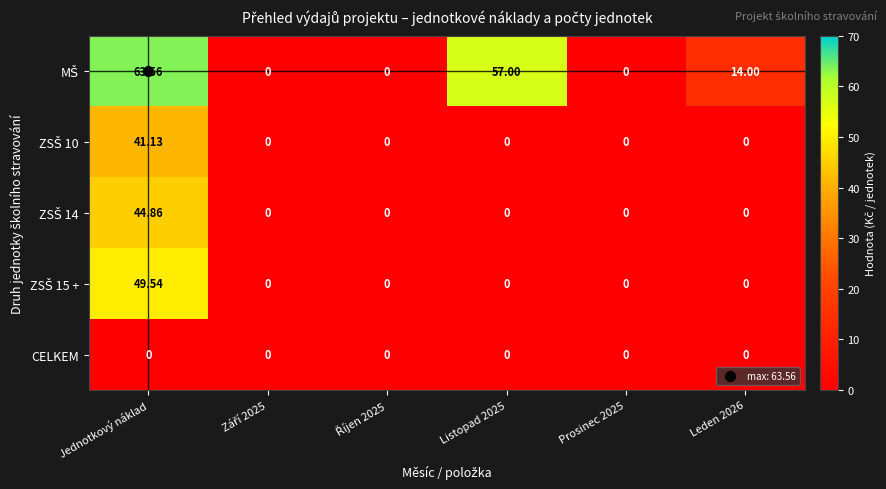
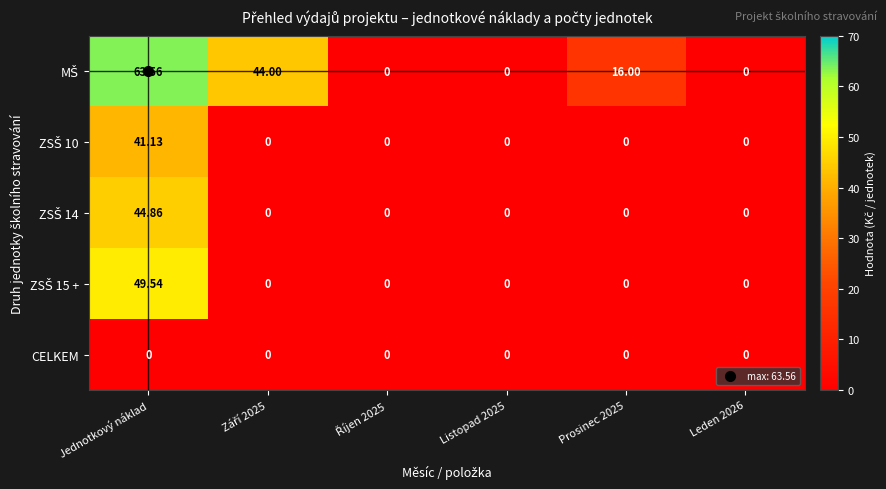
MŠ, Září 2025: 0 -> 44.00
MŠ, Listopad 2025: 57.00 -> 0
MŠ, Prosinec 2025: 0 -> 16.00
MŠ, Leden 2026: 14.00 -> 0
